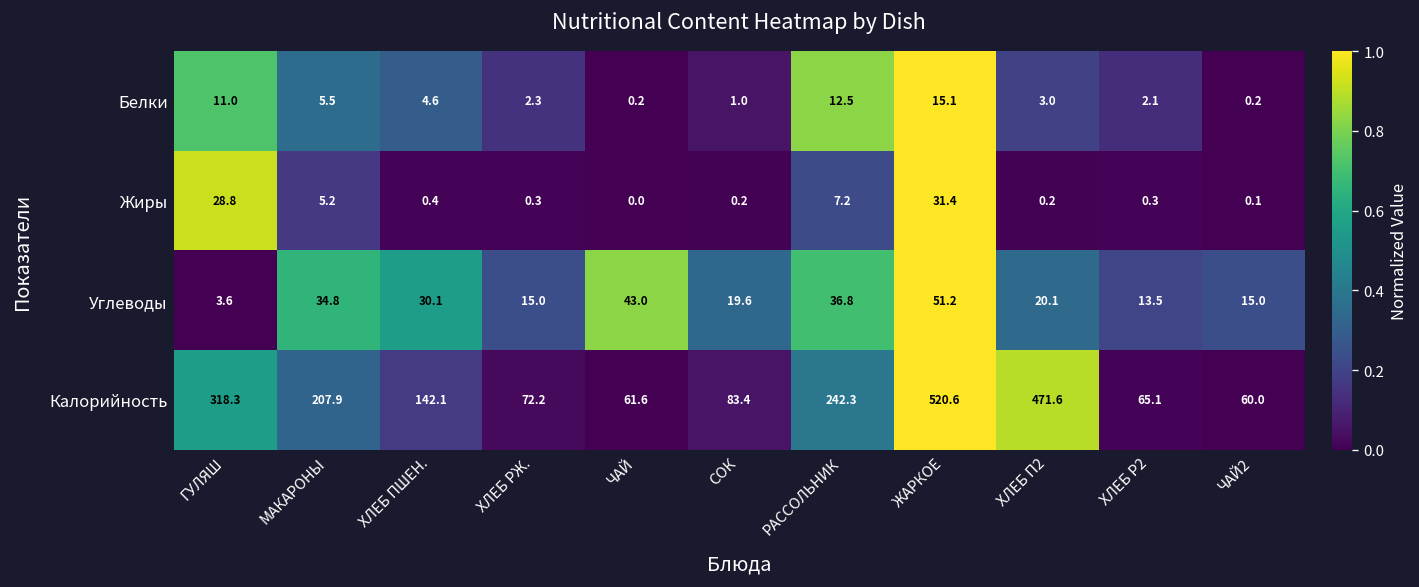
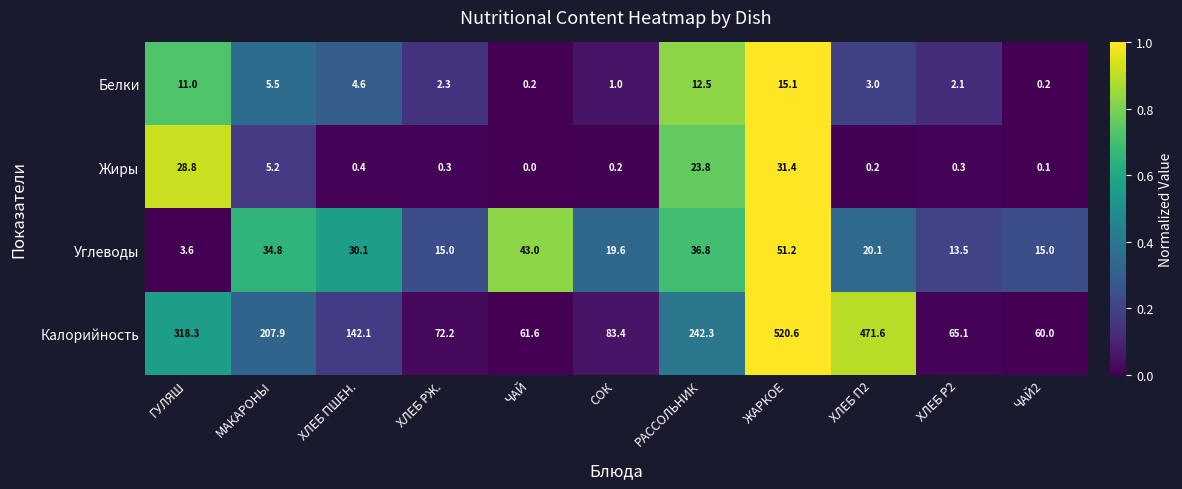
Жиры, РАССОЛЬНИК: 7.2 -> 23.8
